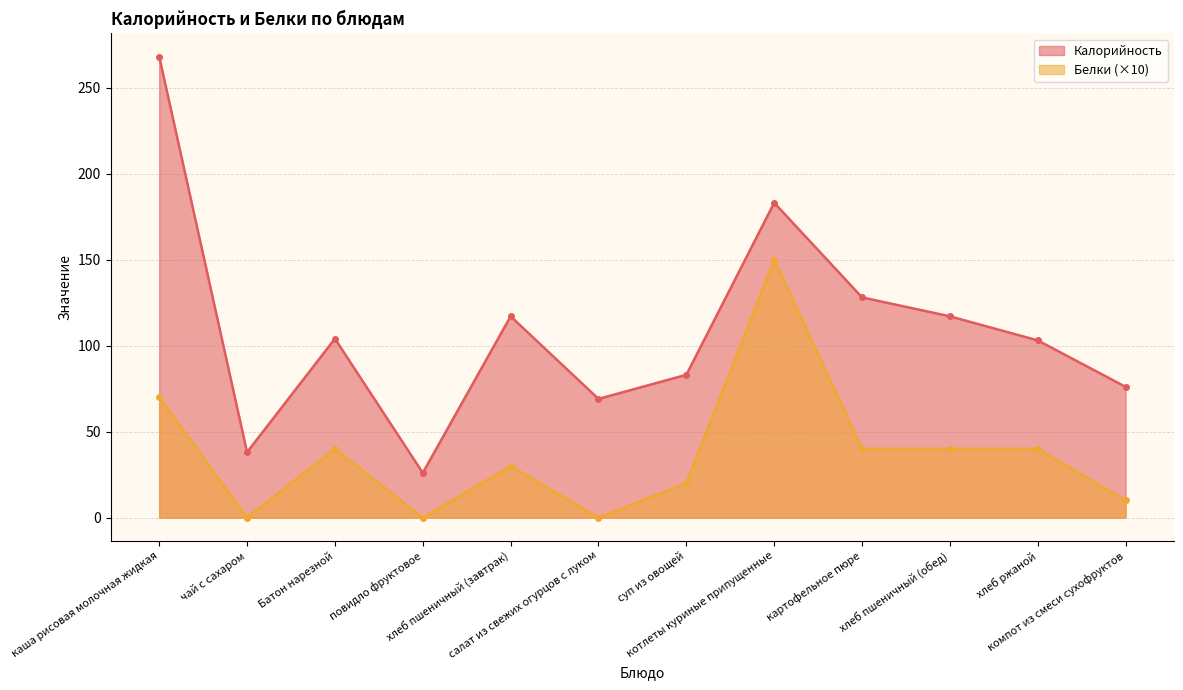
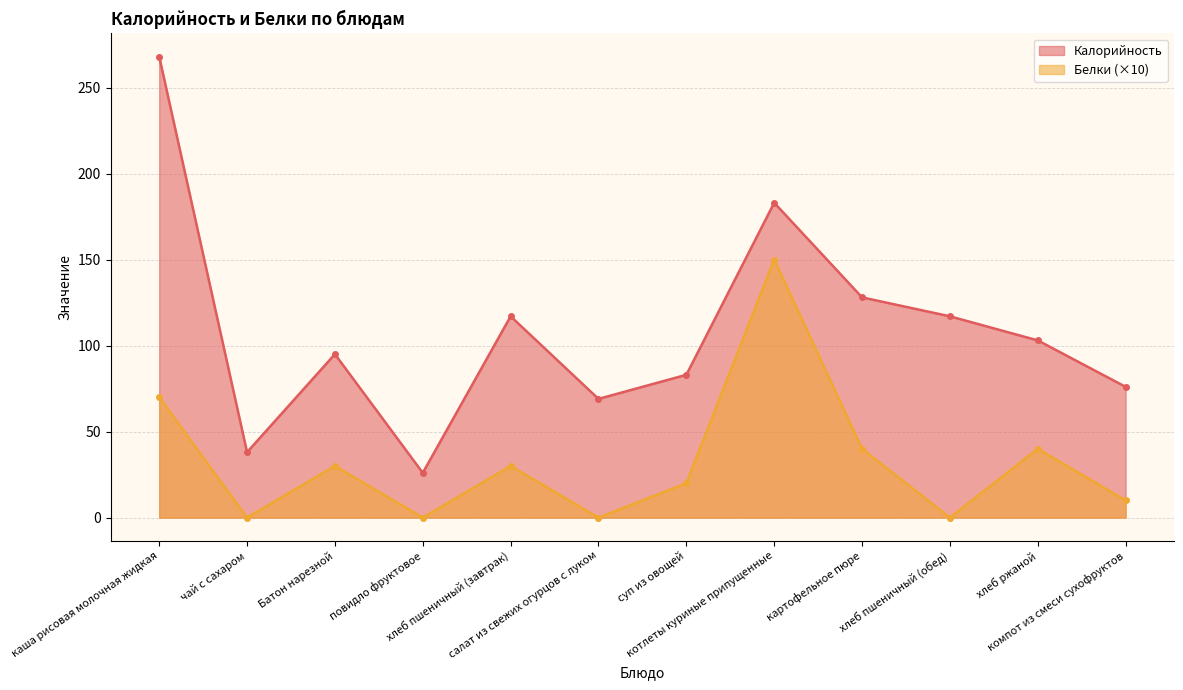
Калорийность, Батон нарезной: 104 -> 95
Белки (×10), Батон нарезной: 40 -> 30
Белки (×10), хлеб пшеничный (обед): 40 -> 0
